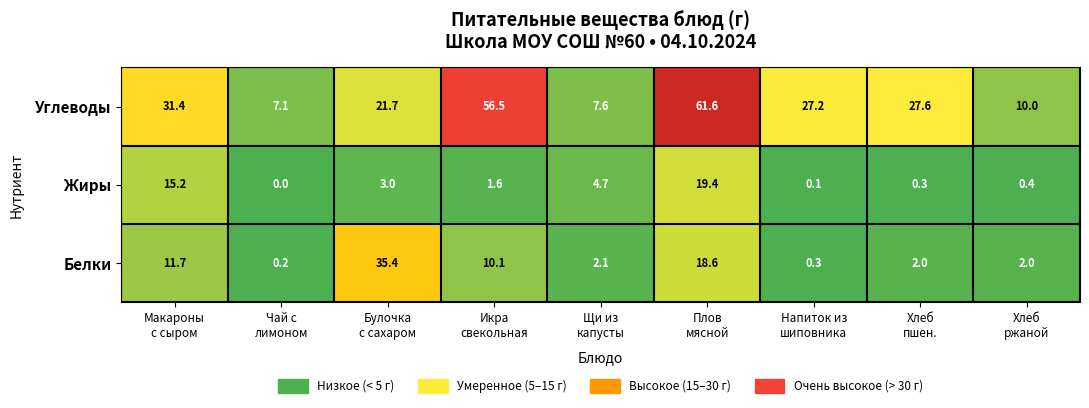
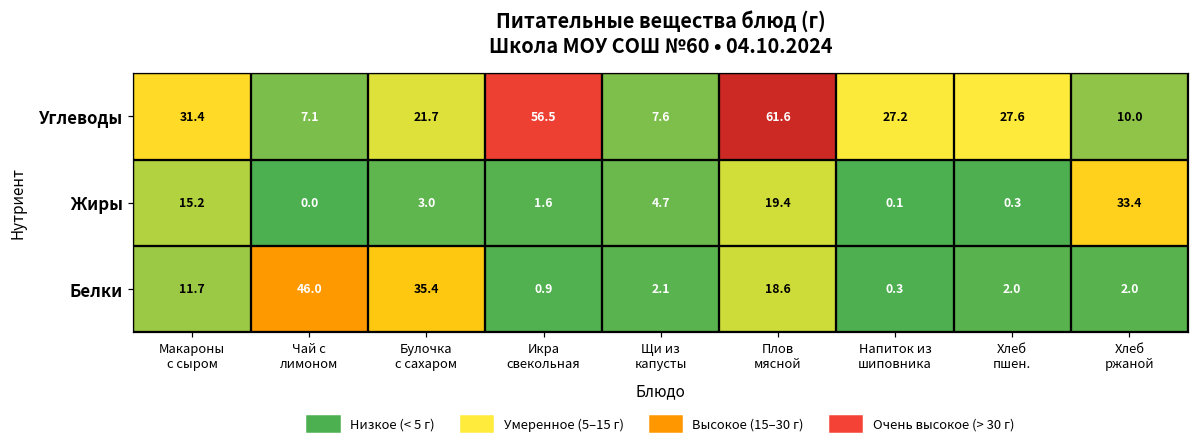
Жиры, Хлеб ржаной: 0.4 -> 33.4
Белки, Чай с лимоном: 0.2 -> 46.0
Белки, Икра свекольная: 10.1 -> 0.9
